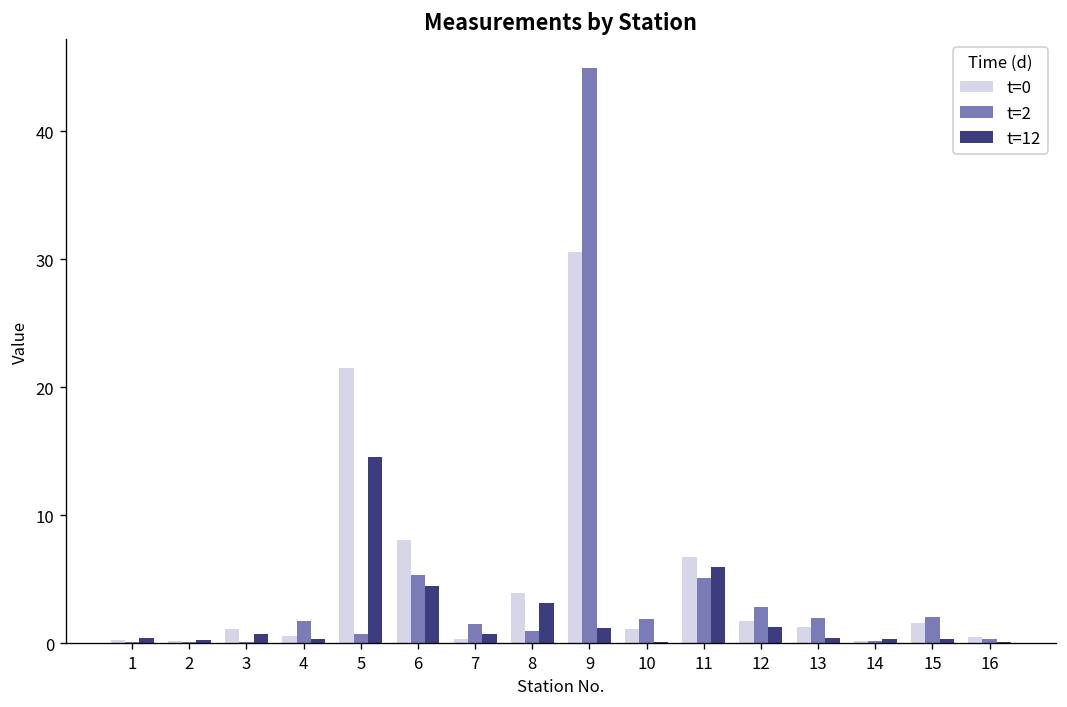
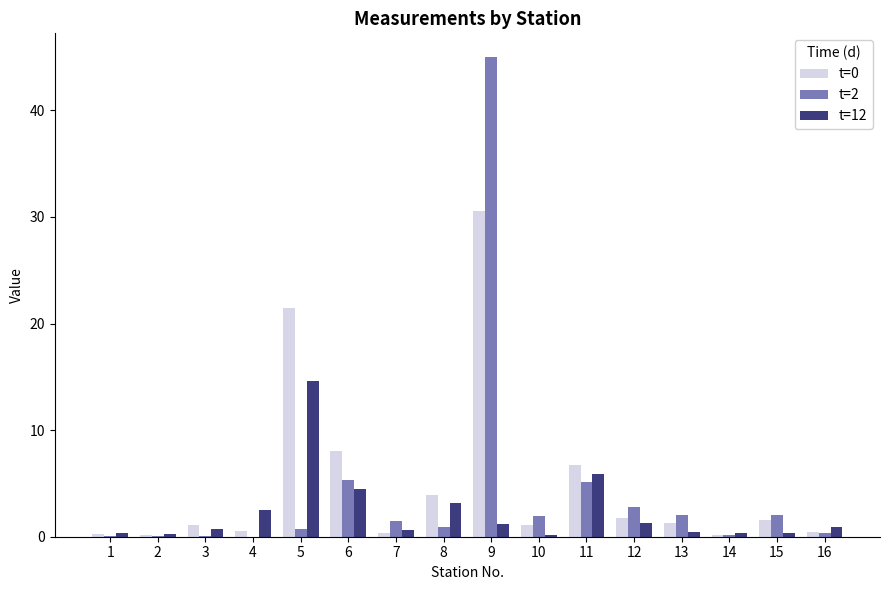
t=2, 4: 1.8 -> 0.0
t=12, 4: 0.3 -> 2.5
t=12, 16: 0.1 -> 1.0
